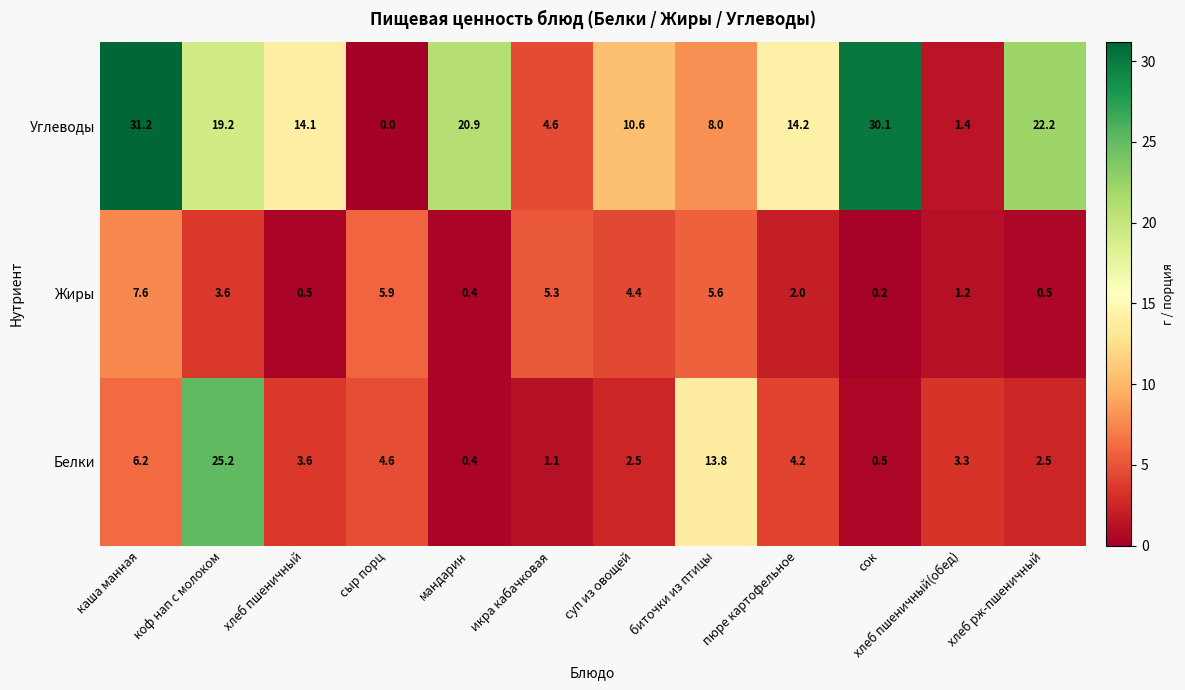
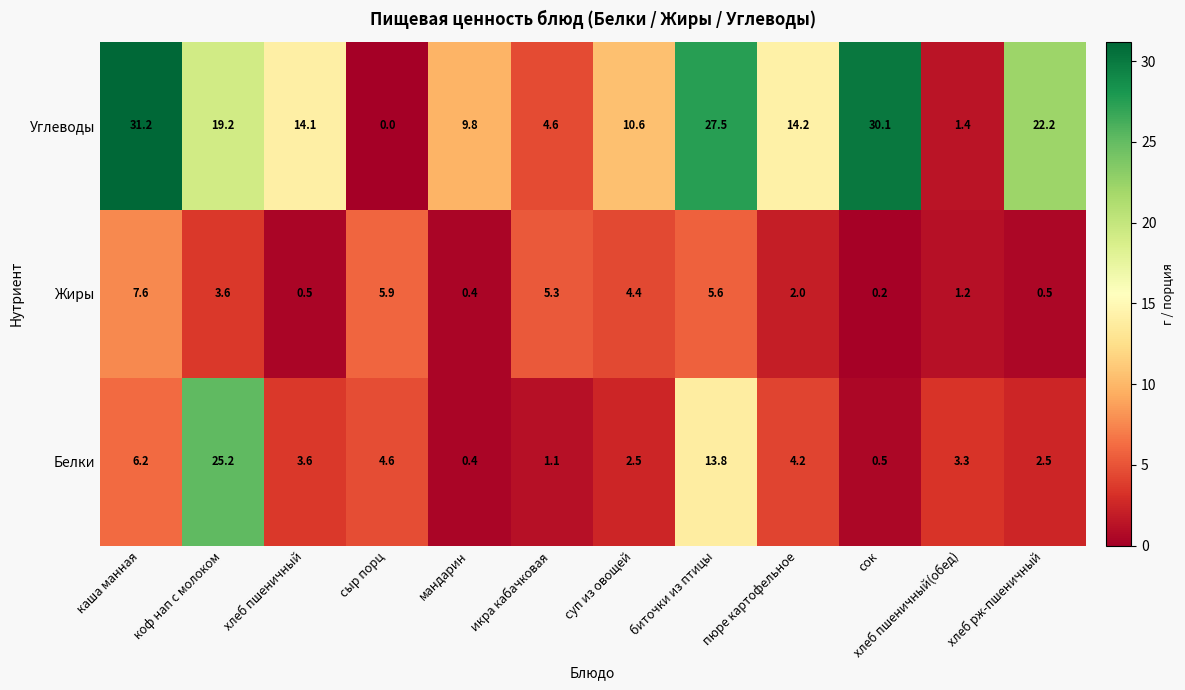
Углеводы, мандарин: 20.9 -> 9.8
Углеводы, биточки из птицы: 8.0 -> 27.5
